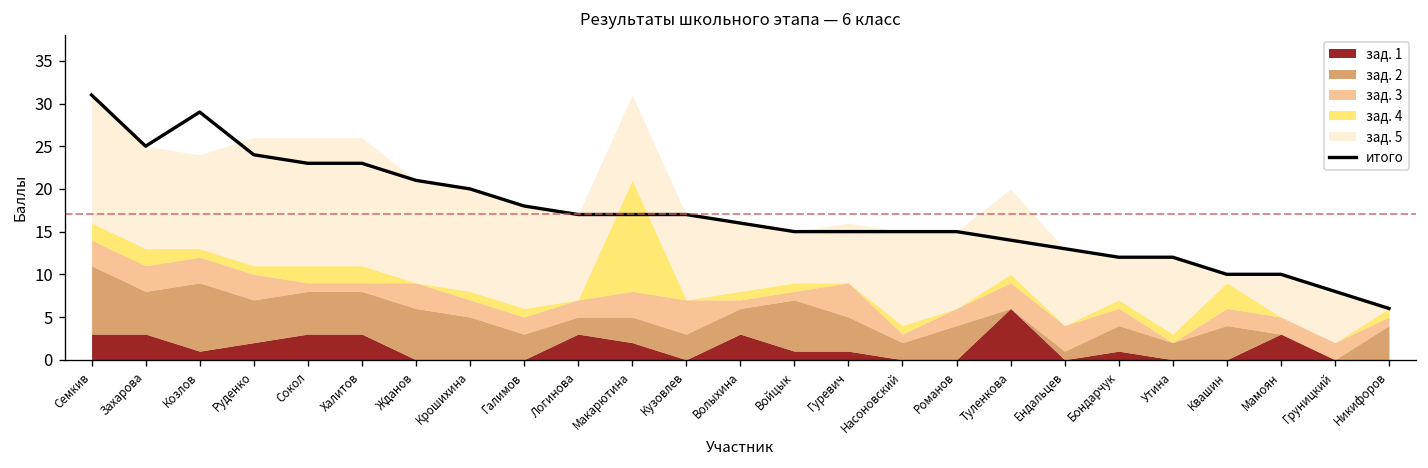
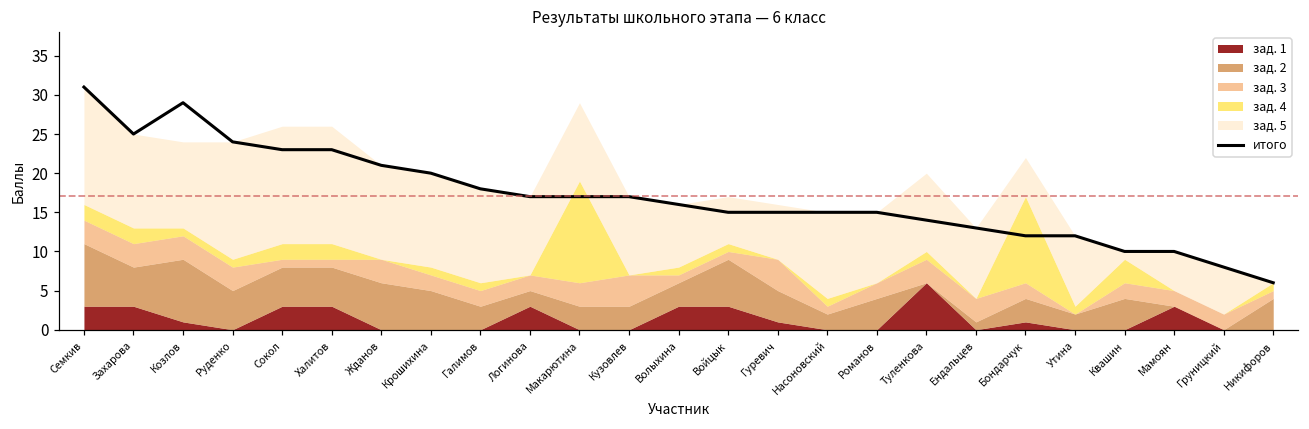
зад. 1, Руденко: 2 -> 0
зад. 1, Макарютина: 2 -> 0
зад. 1, Войцык: 1 -> 3
зад. 4, Бондарчук: 1 -> 11
